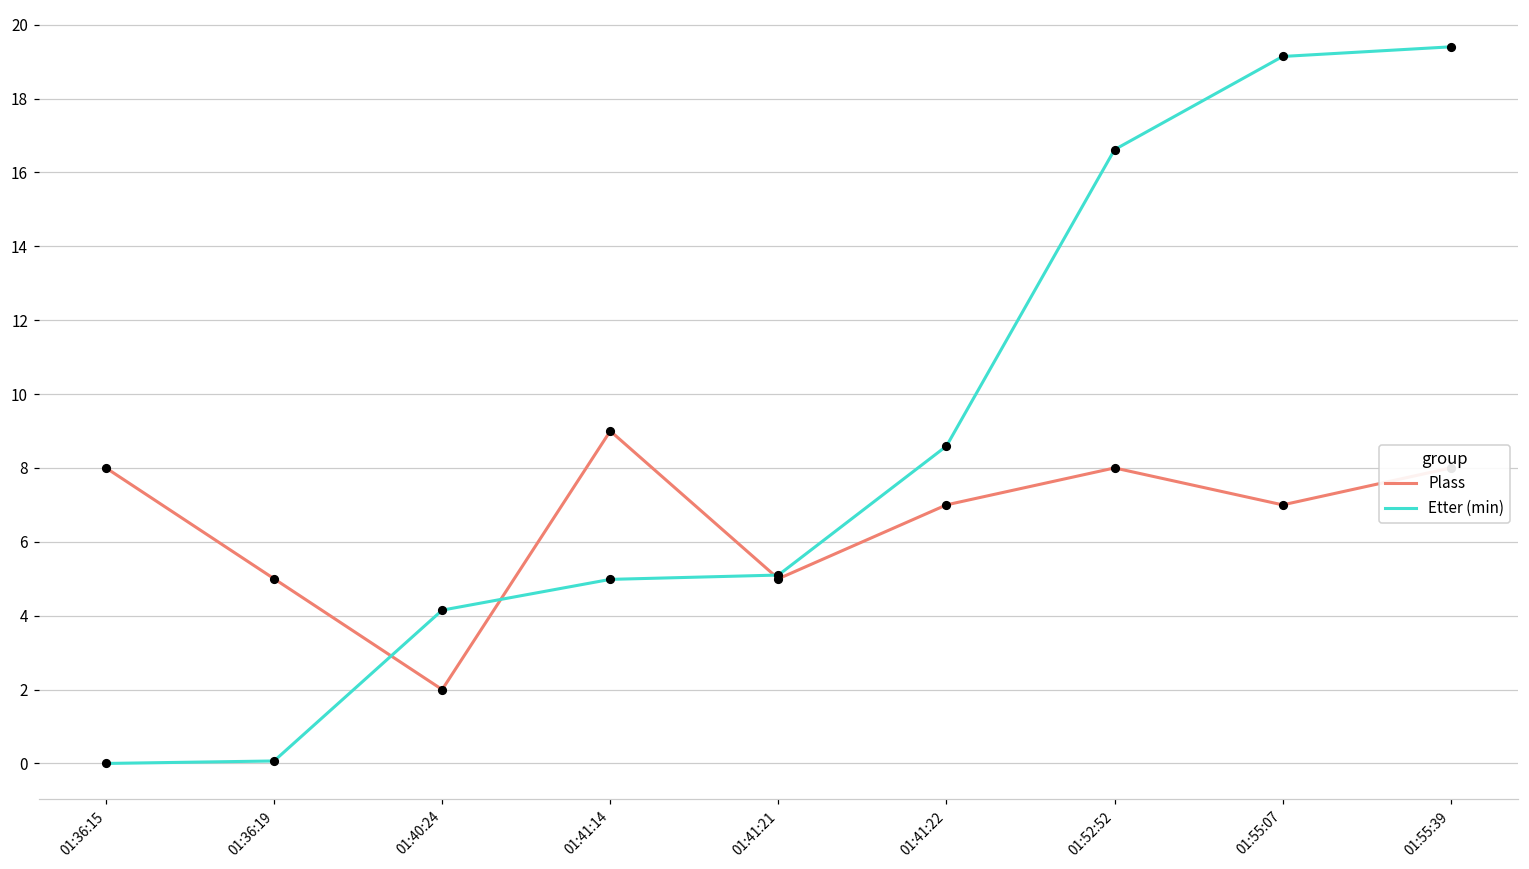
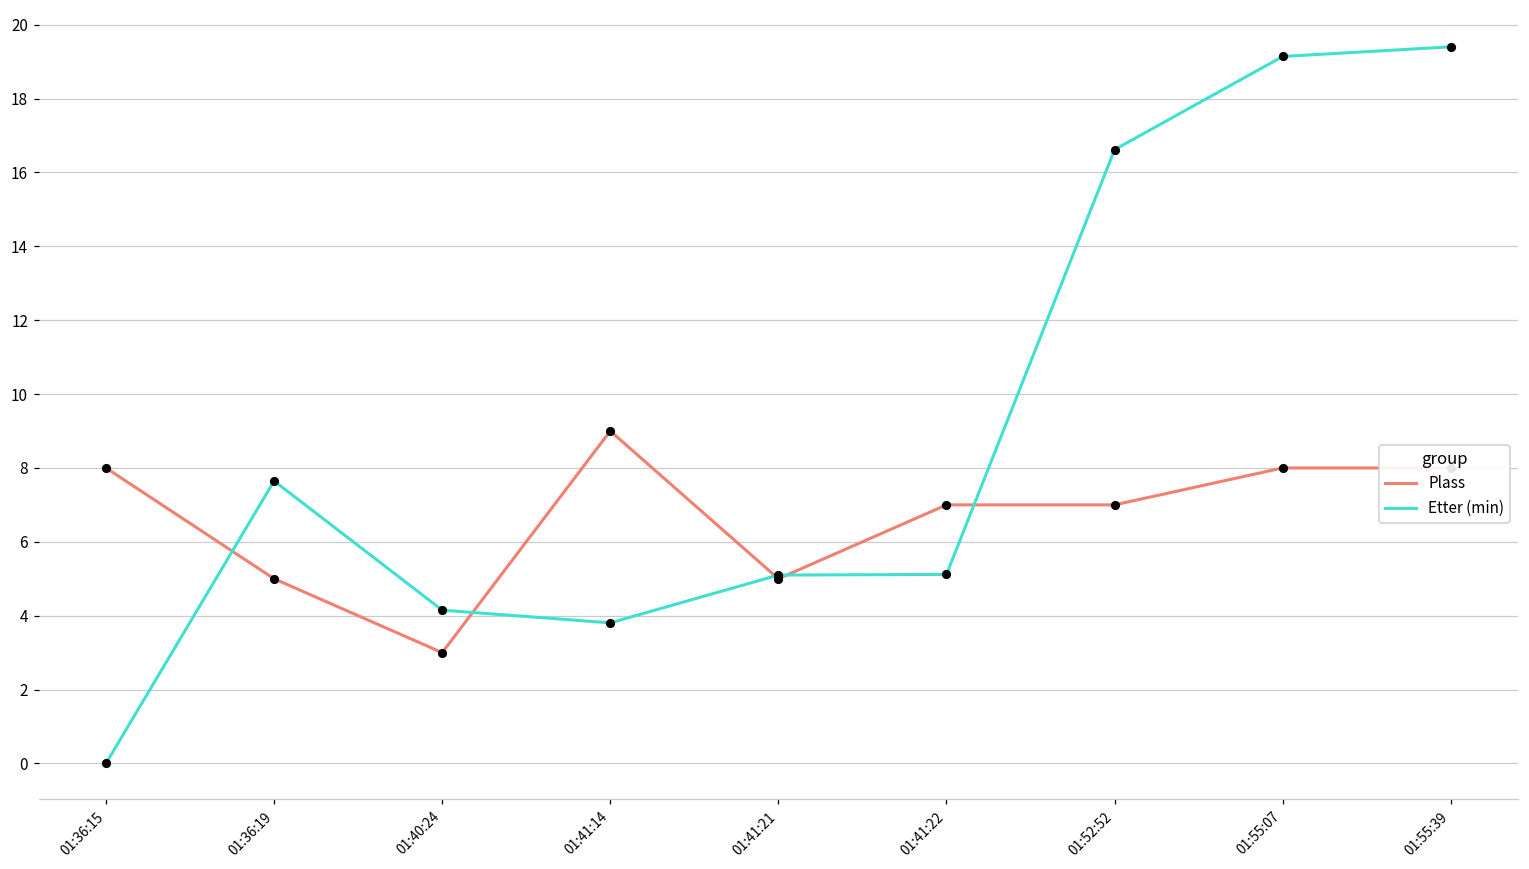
Etter (min), 01:36:19: 0.1 -> 7.6
Plass, 01:40:24: 2 -> 3
Etter (min), 01:41:14: 5.0 -> 3.8
Etter (min), 01:41:22: 8.6 -> 5.1
Plass, 01:52:52: 8 -> 7
Plass, 01:55:07: 7 -> 8
